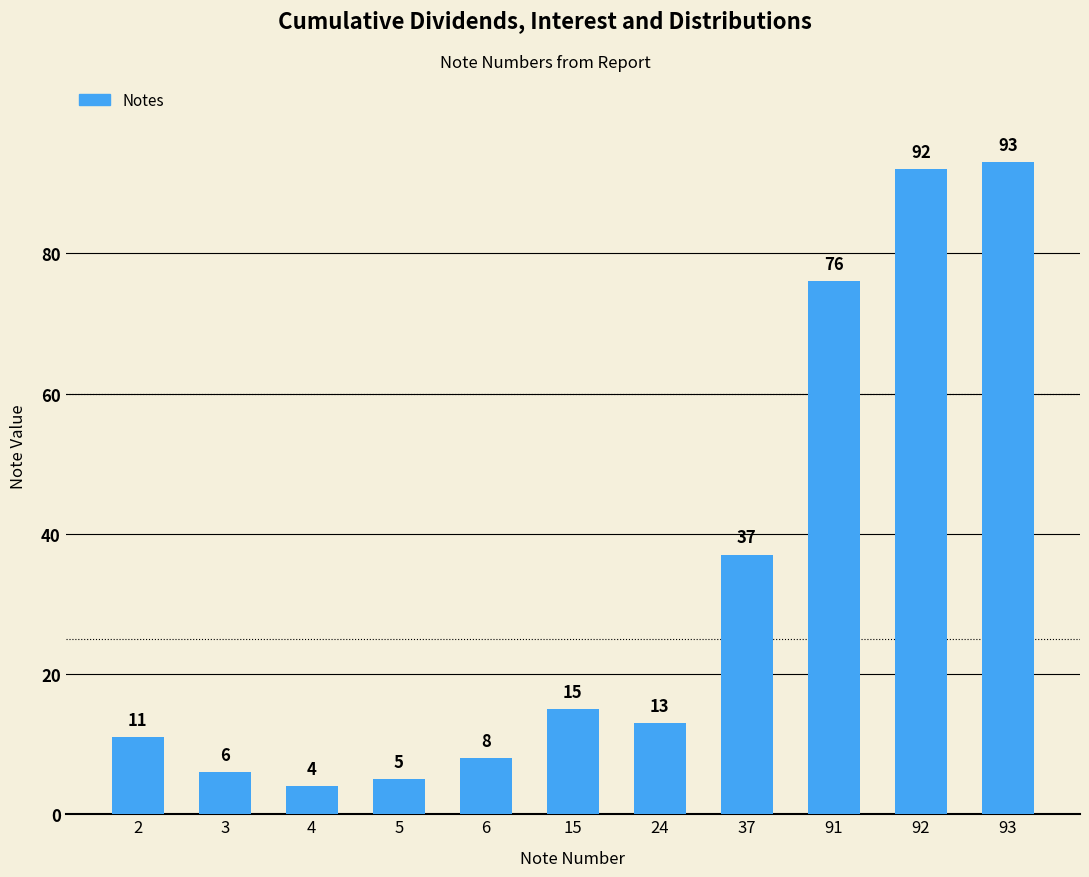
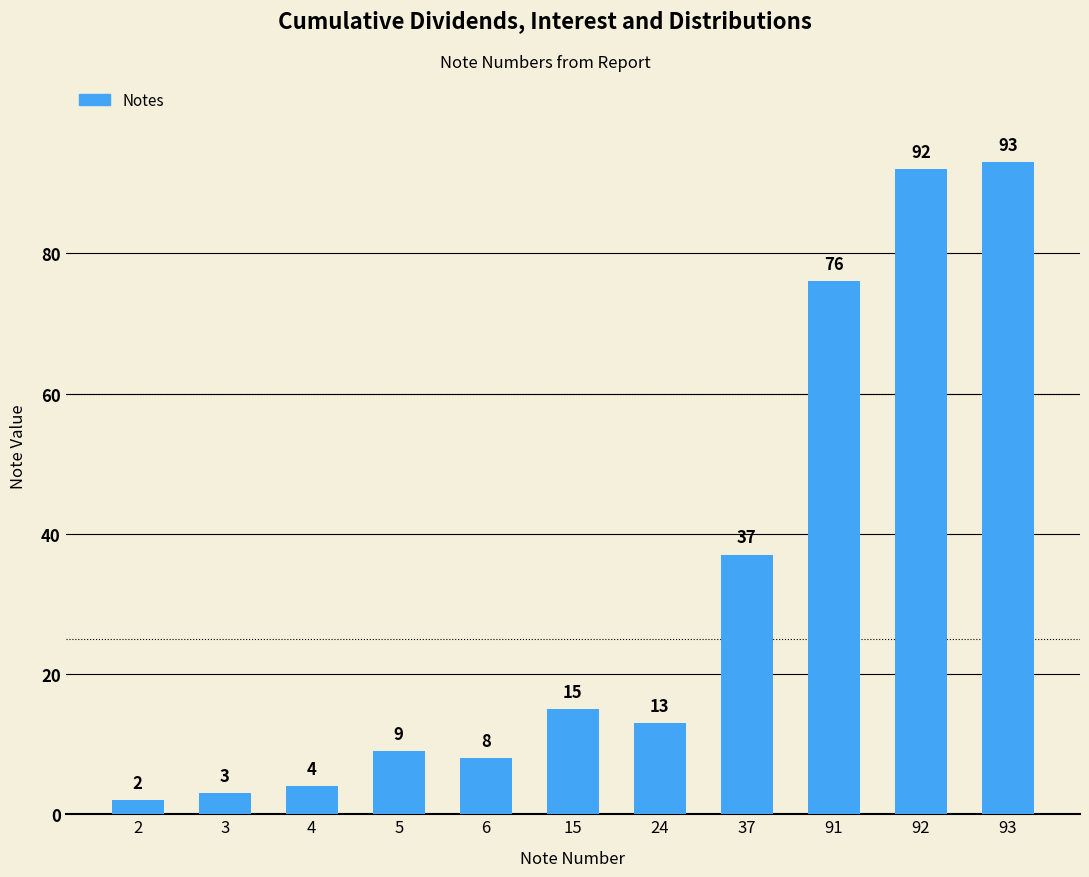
2: 11 -> 2
3: 6 -> 3
5: 5 -> 9
